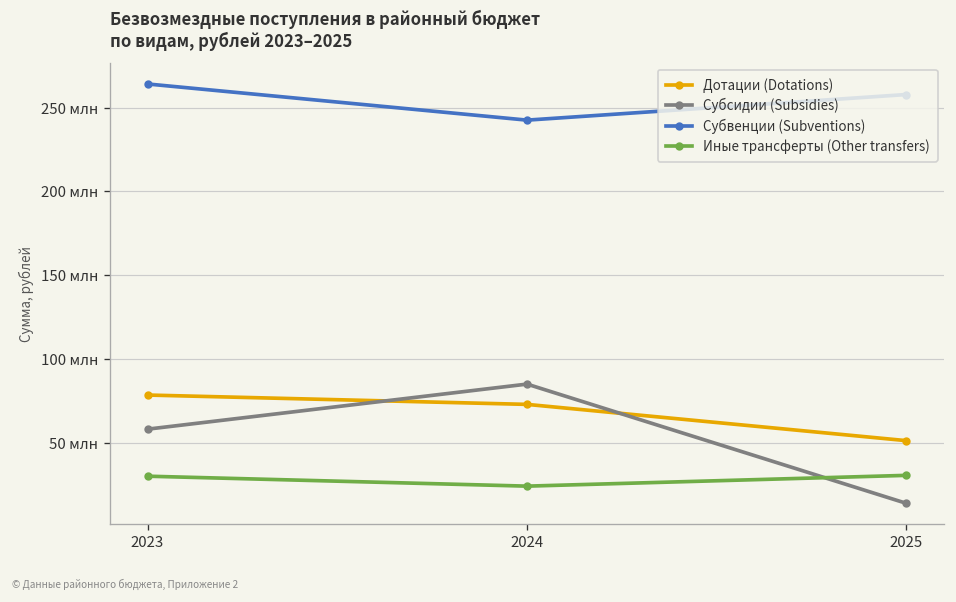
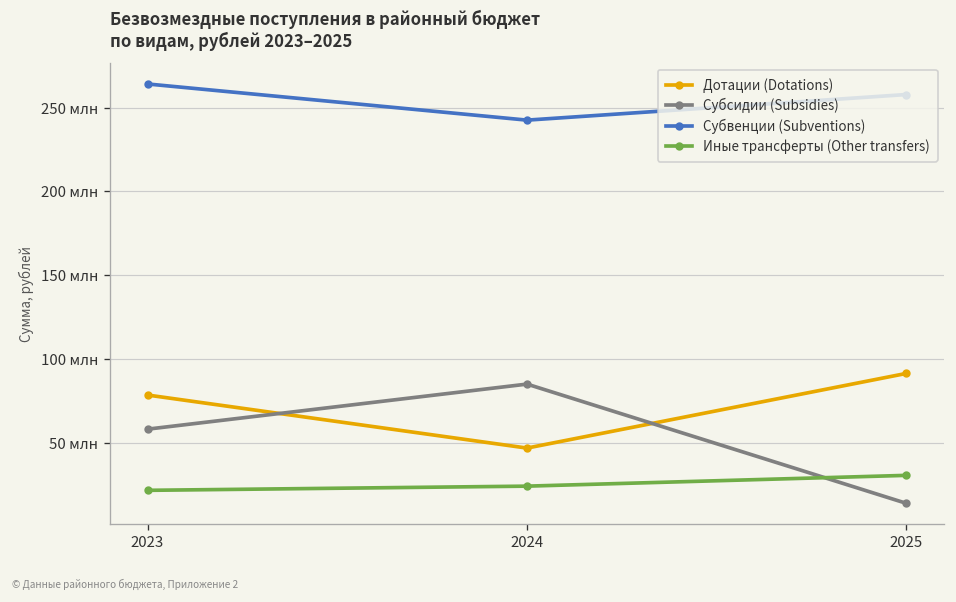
Иные трансферты (Other transfers), 2023: 30 млн -> 22 млн
Дотации (Dotations), 2024: 73 млн -> 47 млн
Дотации (Dotations), 2025: 51 млн -> 92 млн
